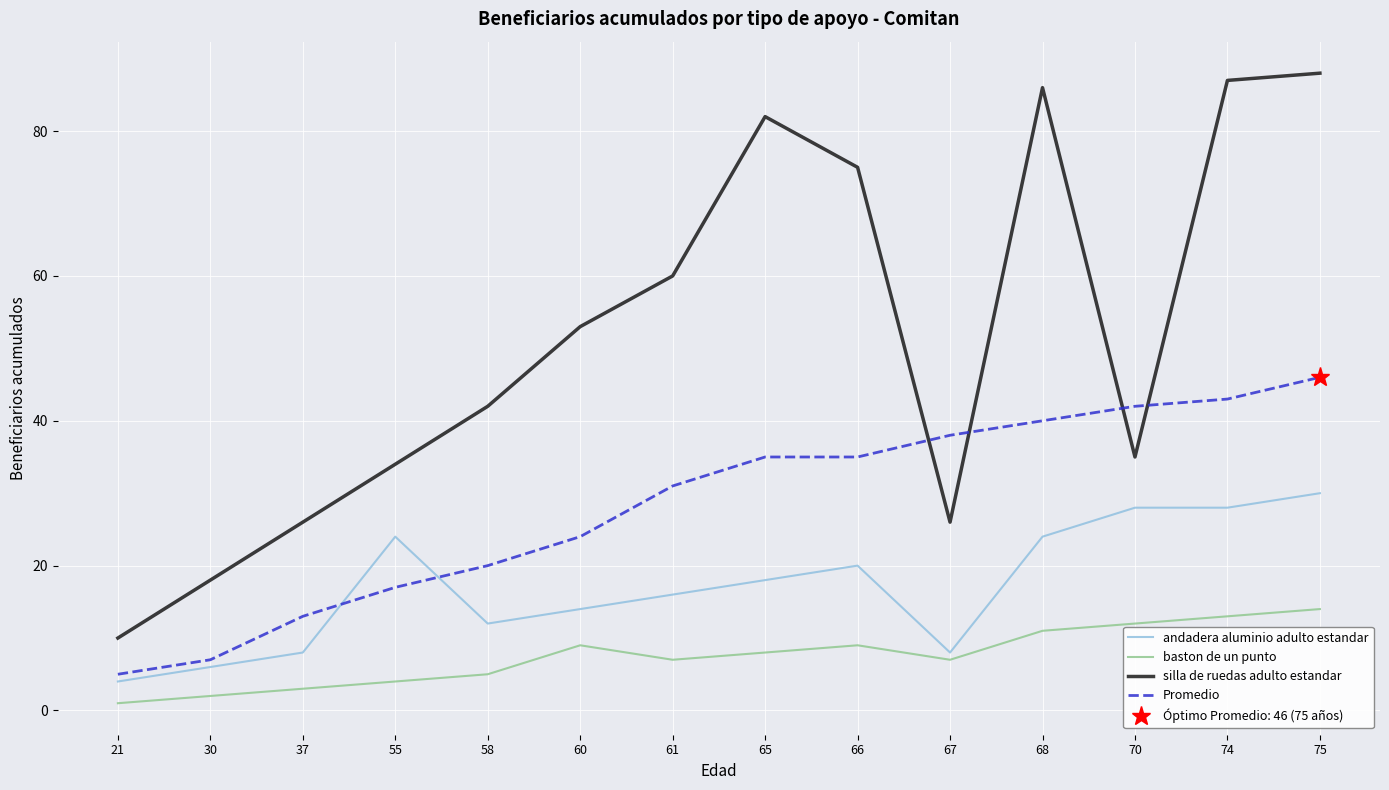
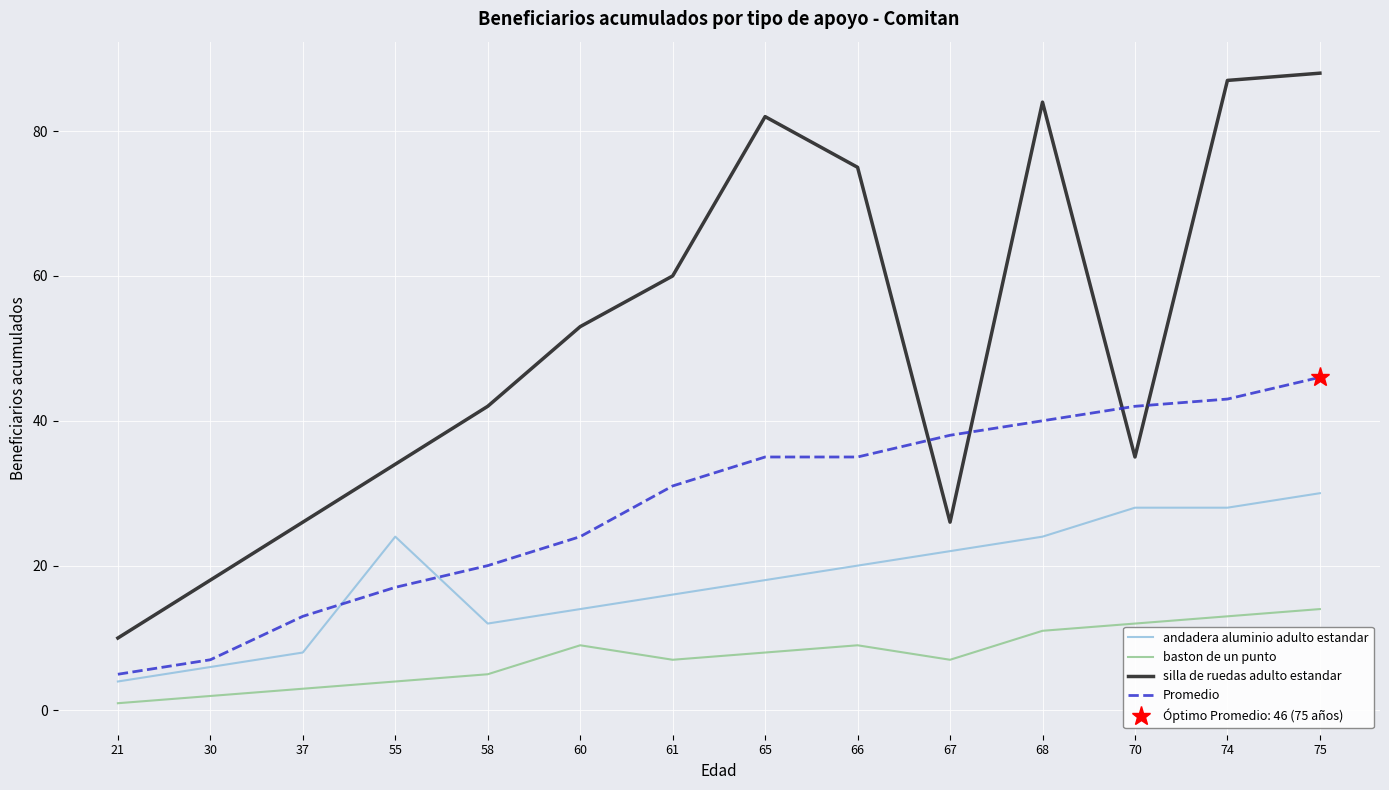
andadera aluminio adulto estandar, 67: 8 -> 22
silla de ruedas adulto estandar, 68: 86 -> 84
